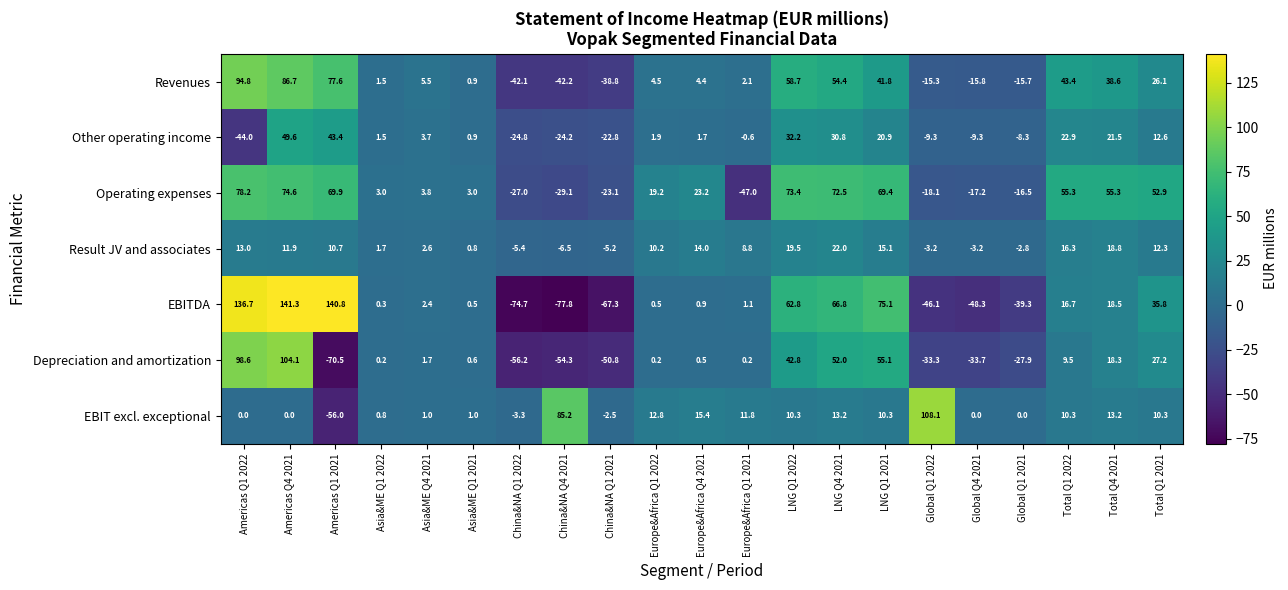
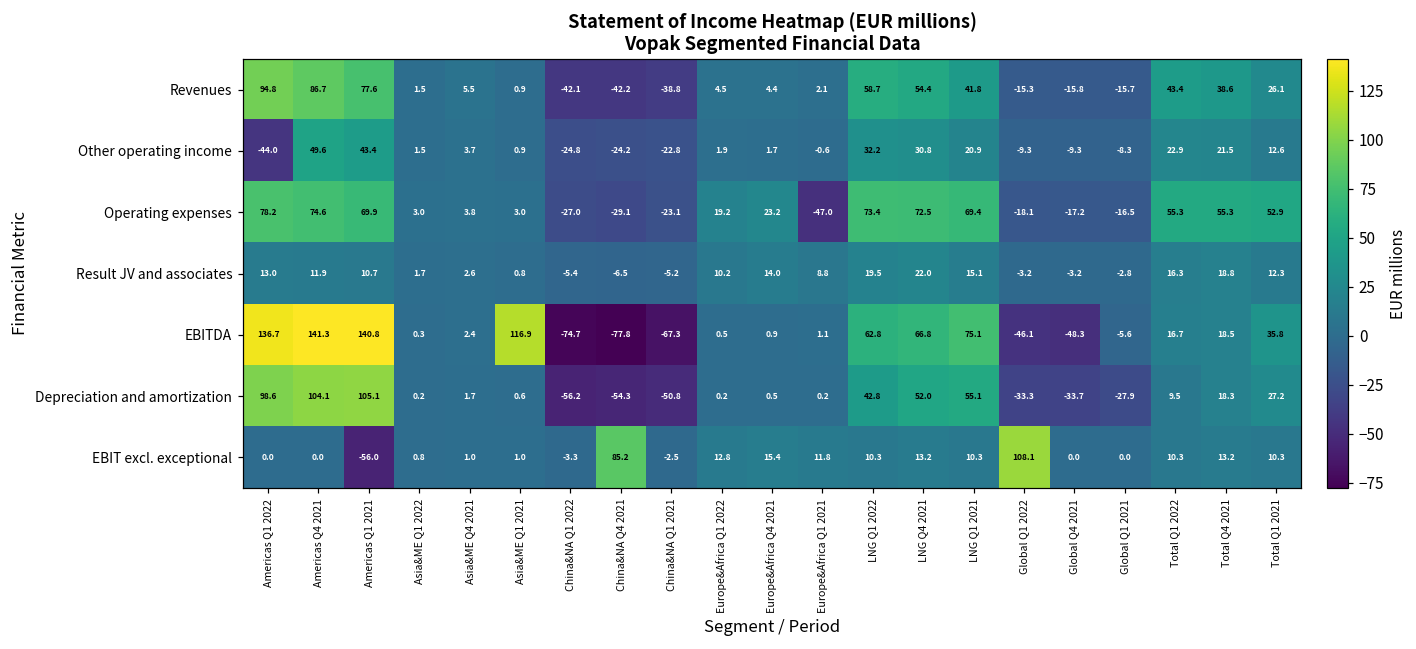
EBITDA, Asia&ME Q1 2021: 0.5 -> 116.9
EBITDA, Global Q1 2021: -39.3 -> -5.6
Depreciation and amortization, Americas Q1 2021: -70.5 -> 105.1
